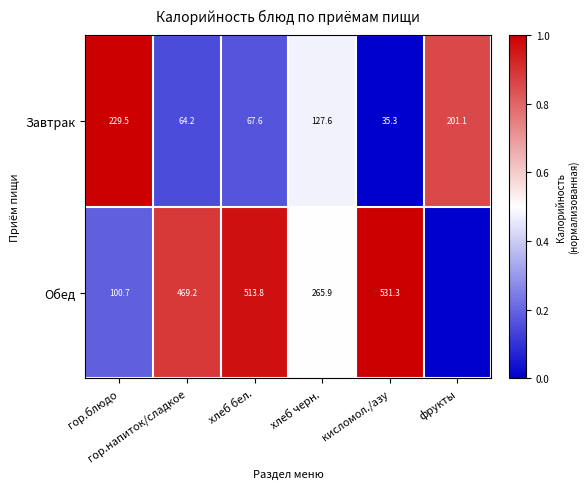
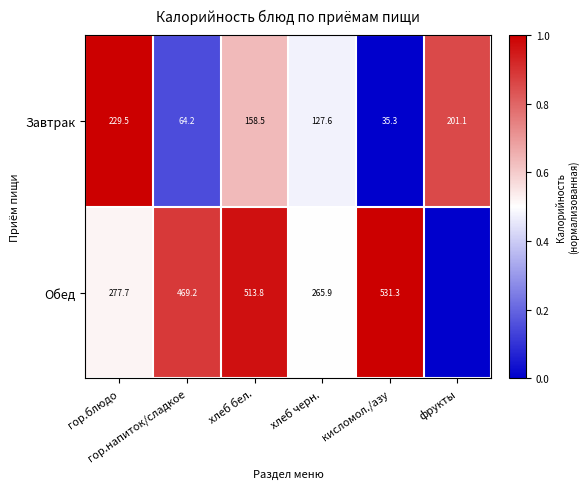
Завтрак, хлеб бел.: 67.6 -> 158.5
Обед, гор.блюдо: 100.7 -> 277.7
